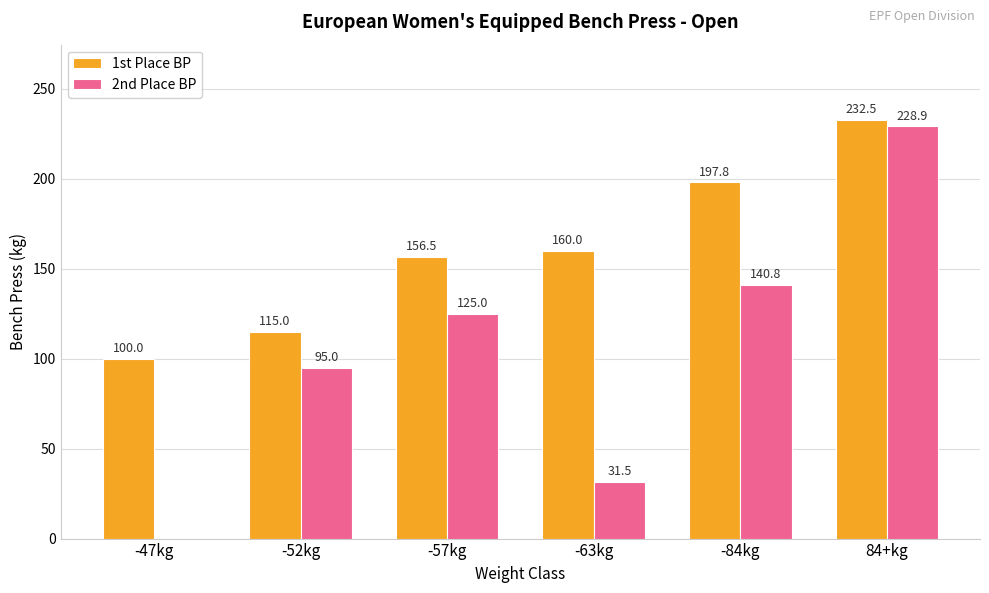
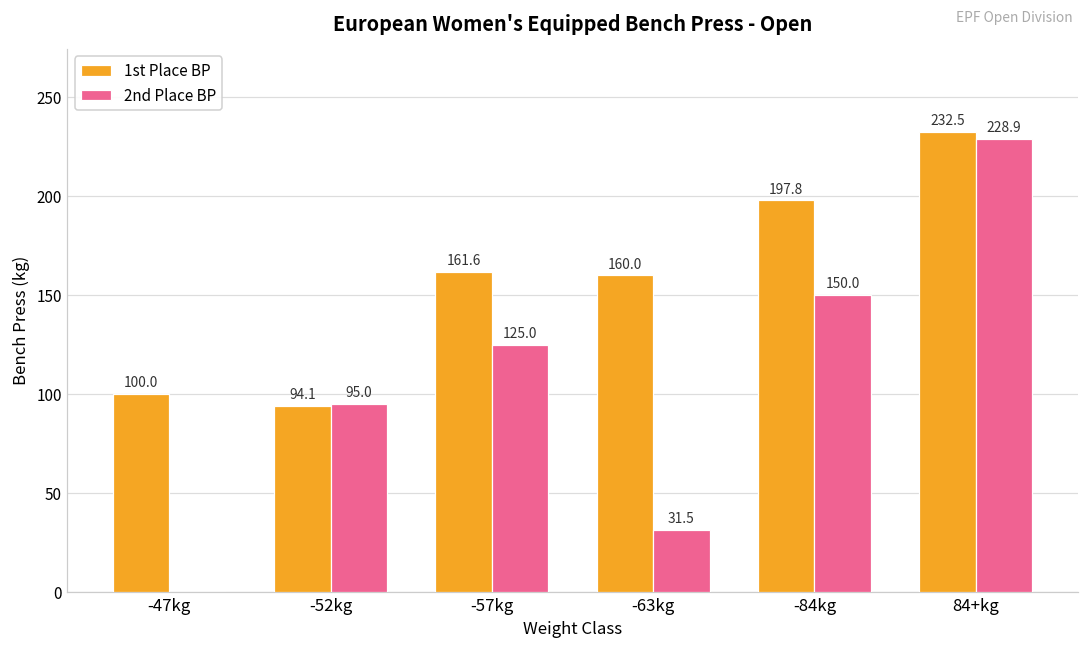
1st Place BP, -52kg: 115.0 -> 94.1
1st Place BP, -57kg: 156.5 -> 161.6
2nd Place BP, -84kg: 140.8 -> 150.0
